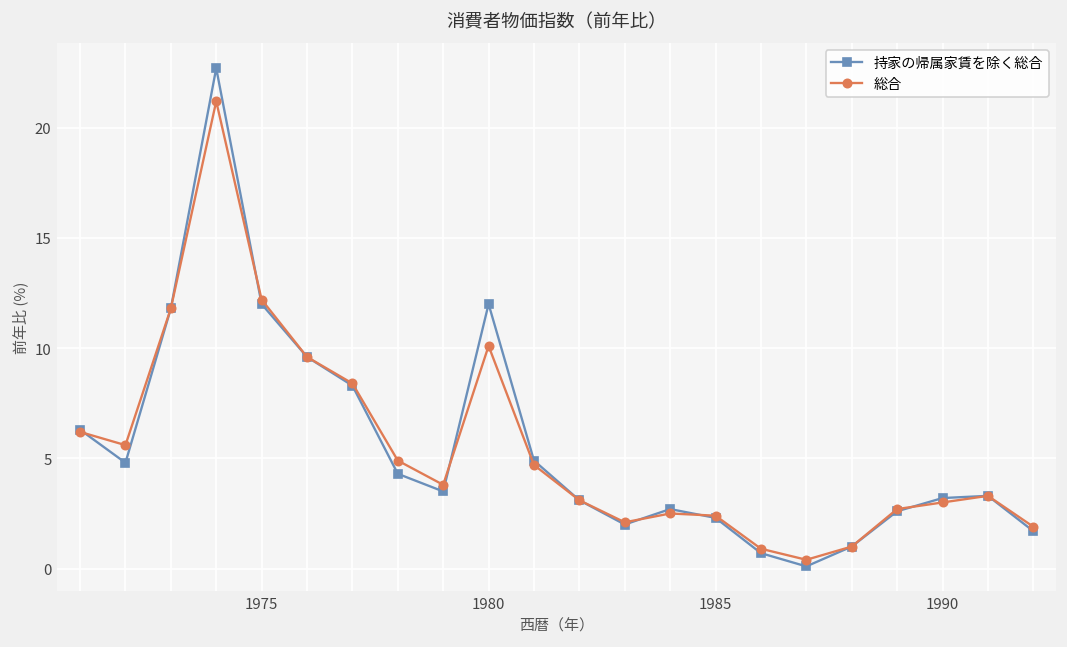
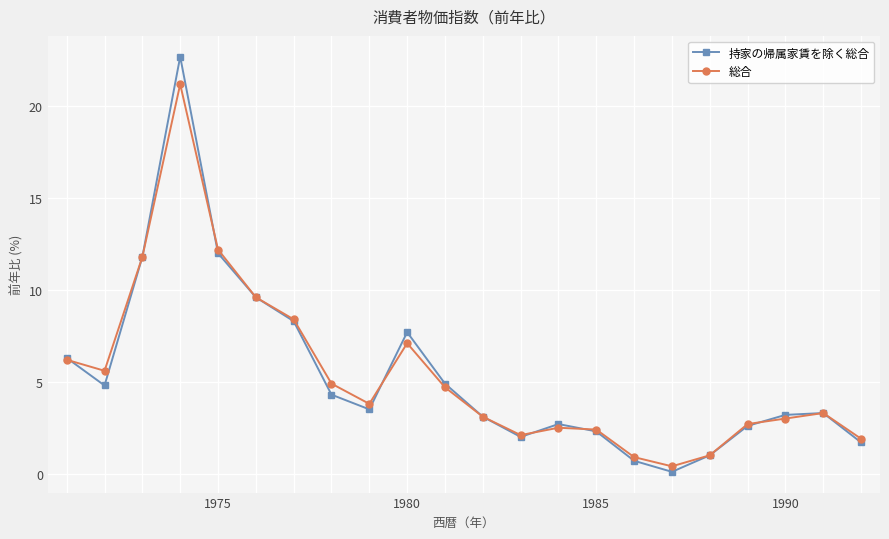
持家の帰属家賃を除く総合, 1980: 12.0 -> 7.7
総合, 1980: 10.1 -> 7.1
